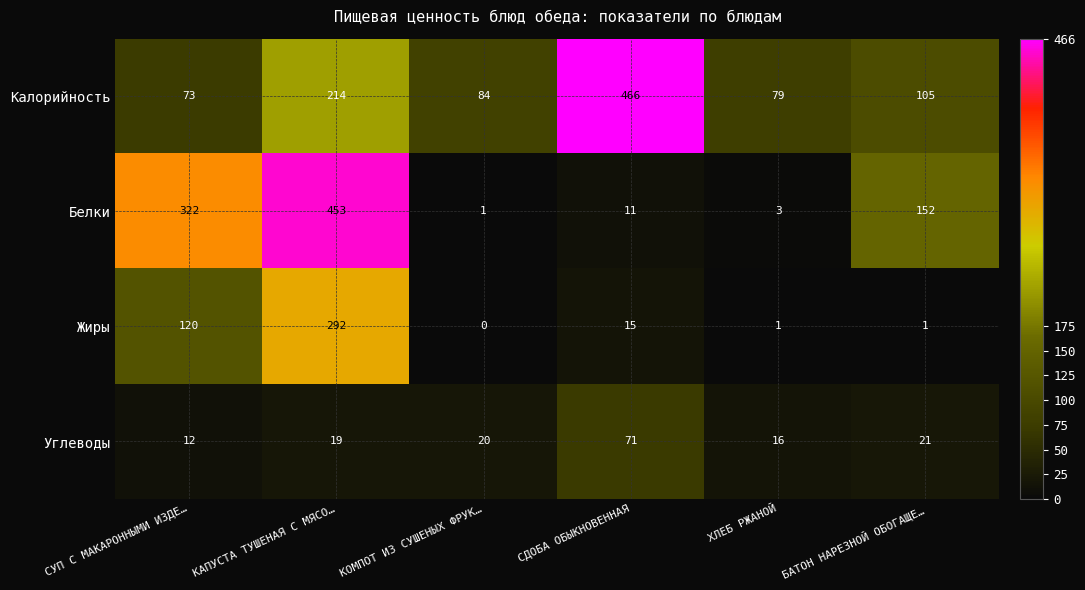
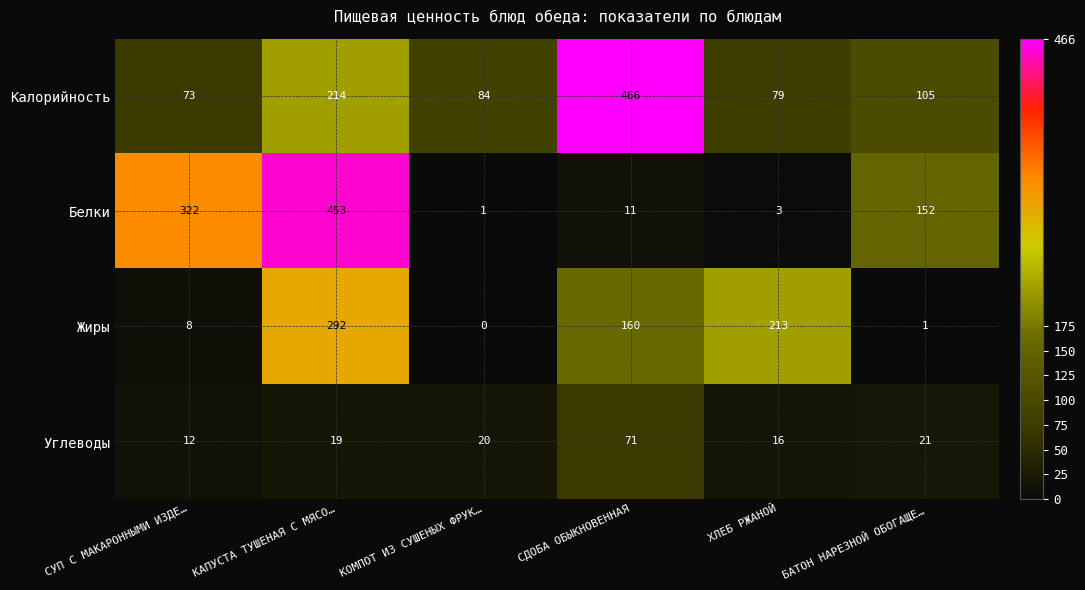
Жиры, СУП С МАКАРОННЫМИ ИЗДЕ…: 120 -> 8
Жиры, СДОБА ОБЫКНОВЕННАЯ: 15 -> 160
Жиры, ХЛЕБ РЖАНОЙ: 1 -> 213
